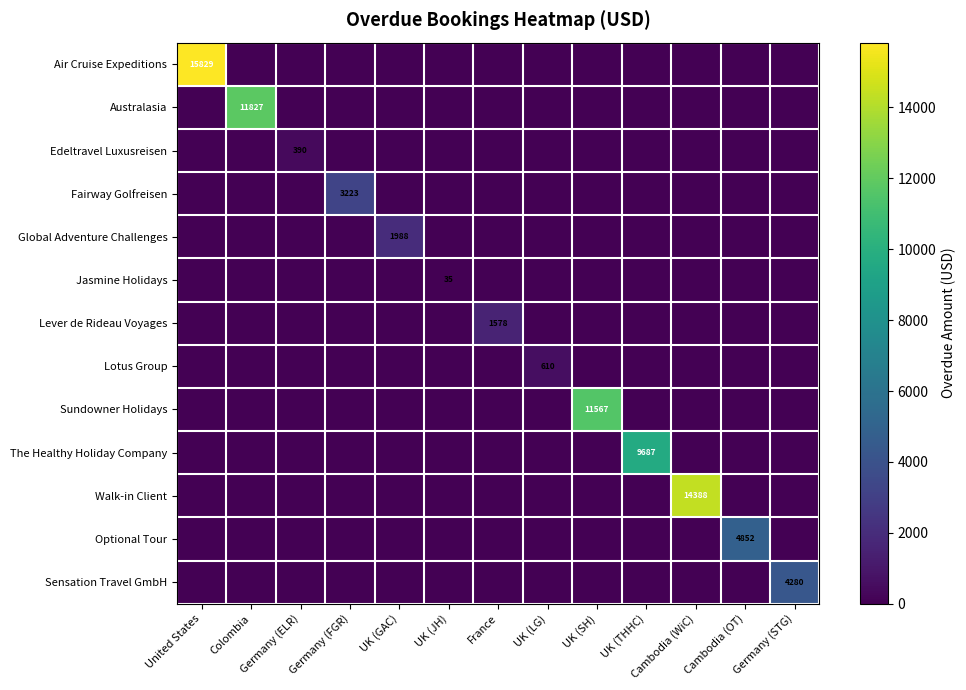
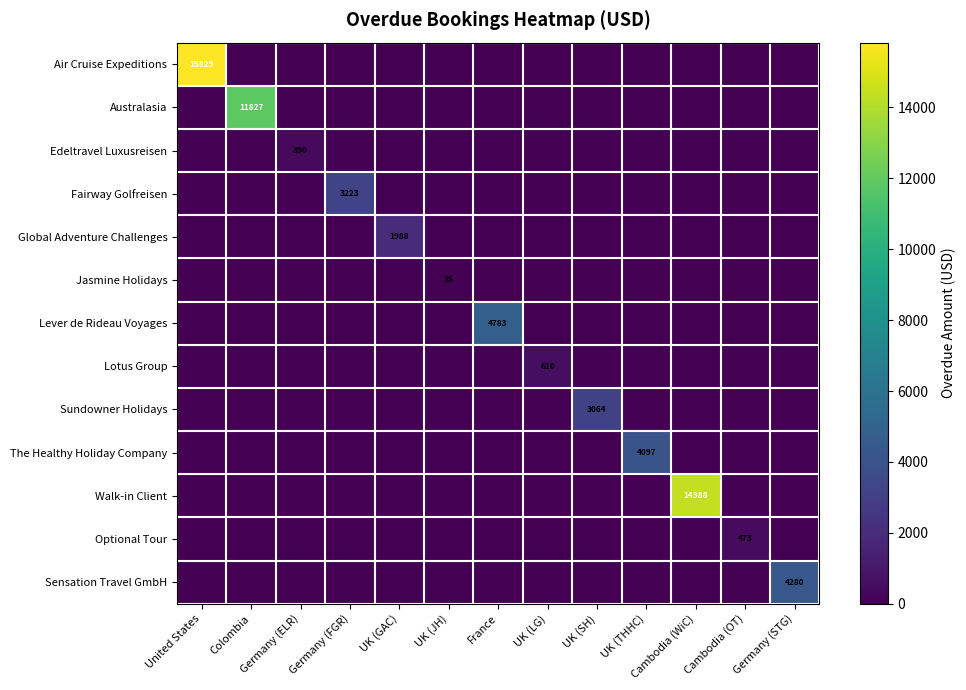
Lever de Rideau Voyages, France: 1578 -> 4783
Sundowner Holidays, UK (SH): 11567 -> 3064
The Healthy Holiday Company, UK (THHC): 9687 -> 4097
Optional Tour, Cambodia (OT): 4852 -> 473
